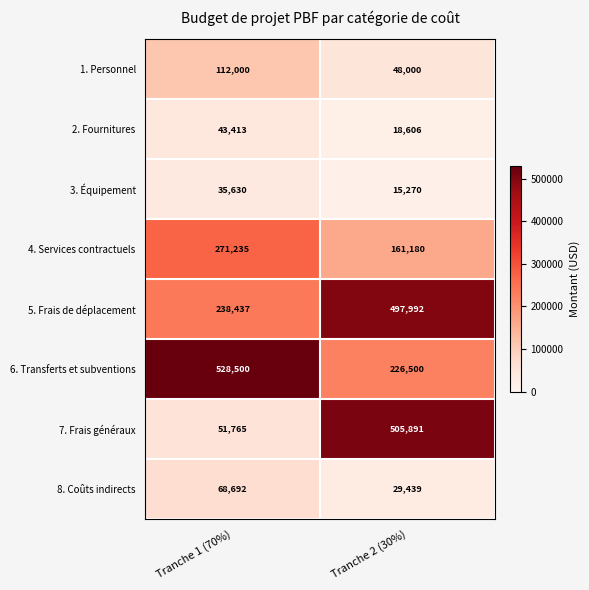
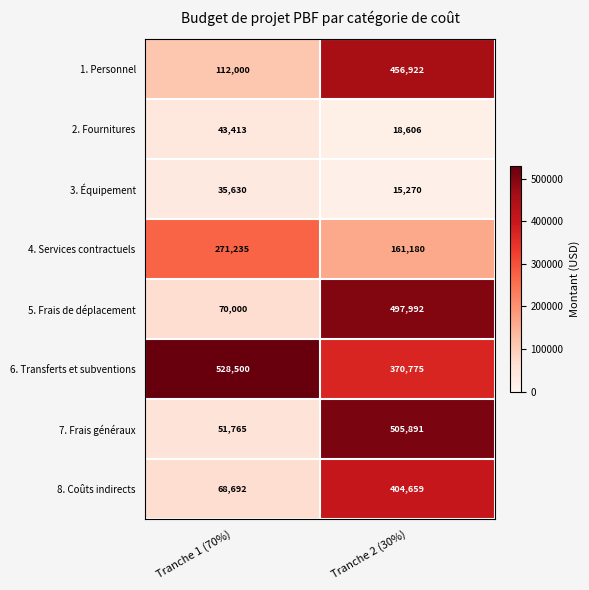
1. Personnel, Tranche 2 (30%): 48,000 -> 456,922
5. Frais de déplacement, Tranche 1 (70%): 238,437 -> 70,000
6. Transferts et subventions, Tranche 2 (30%): 226,500 -> 370,775
8. Coûts indirects, Tranche 2 (30%): 29,439 -> 404,659
